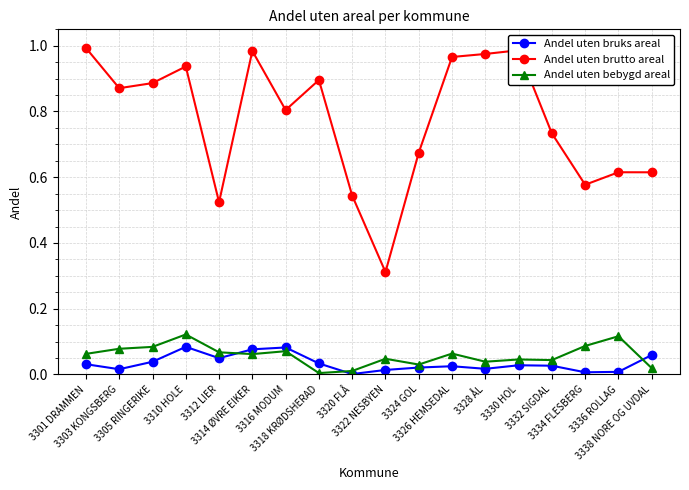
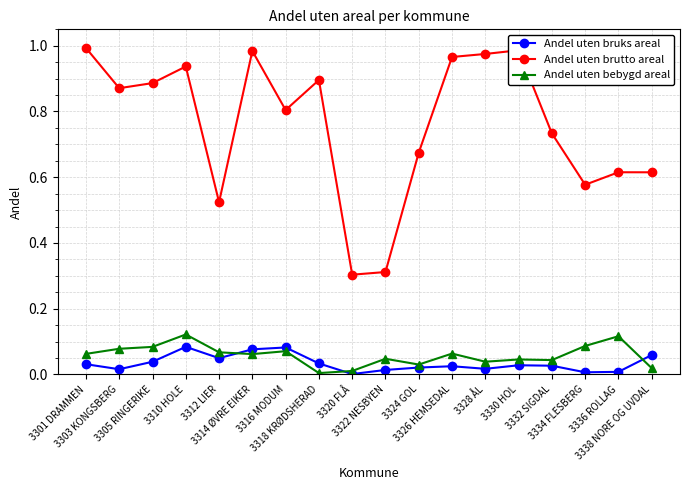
Andel uten brutto areal, 3320 FLÅ: 0.54 -> 0.30
